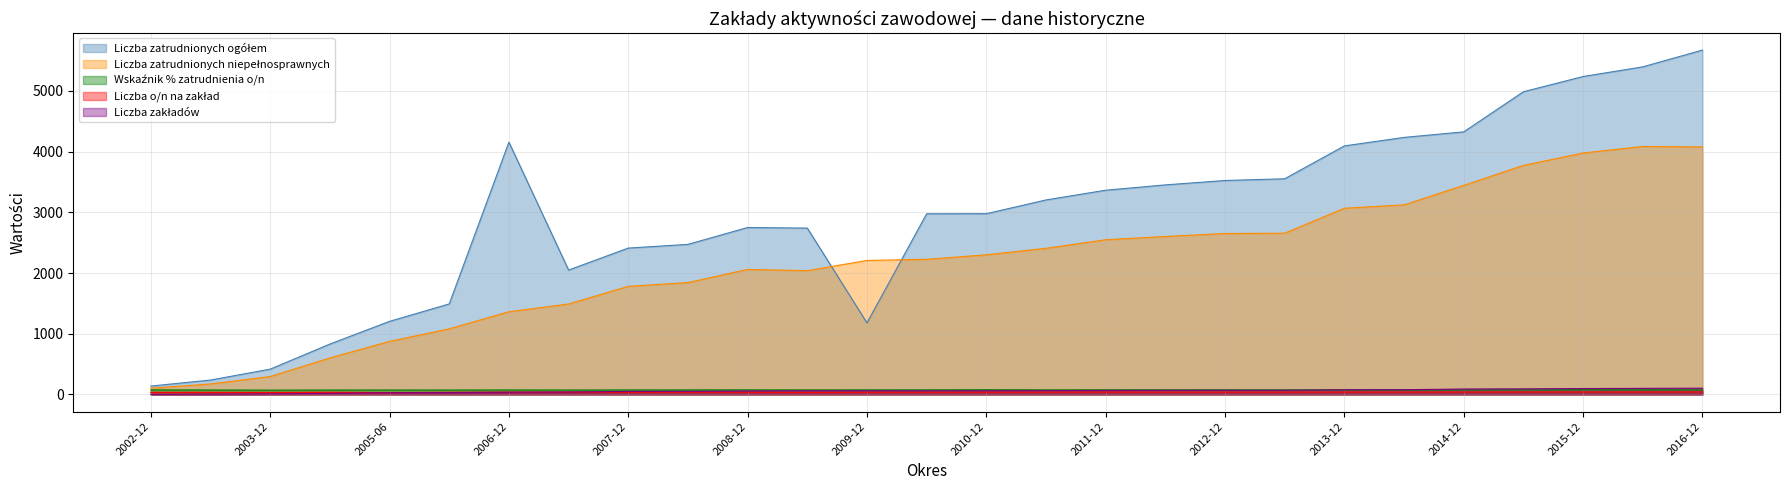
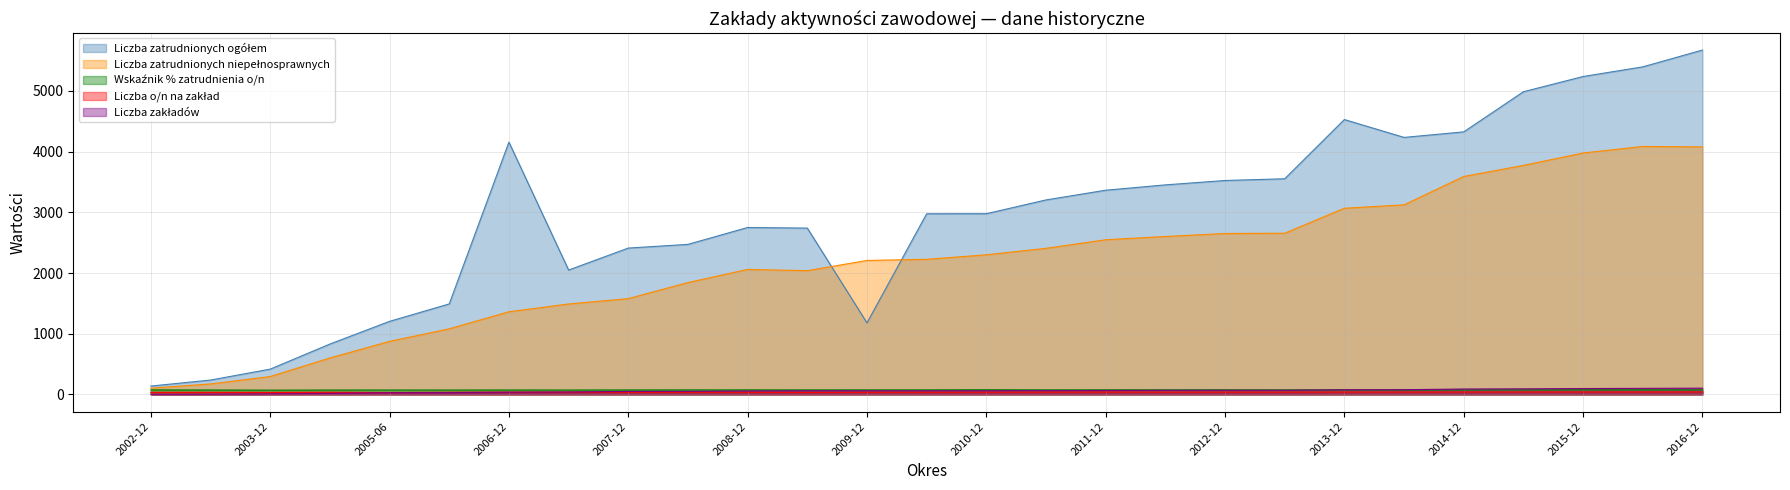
Liczba zatrudnionych niepełnosprawnych, 2007-12: 1800 -> 1600
Liczba zatrudnionych ogółem, 2013-12: 4100 -> 4500
Liczba zatrudnionych niepełnosprawnych, 2014-12: 3400 -> 3600
